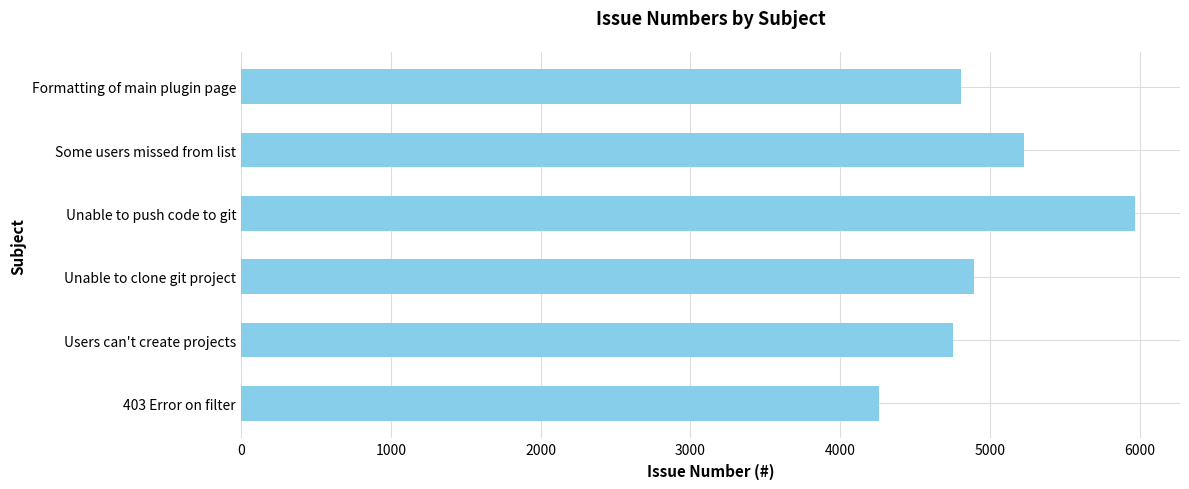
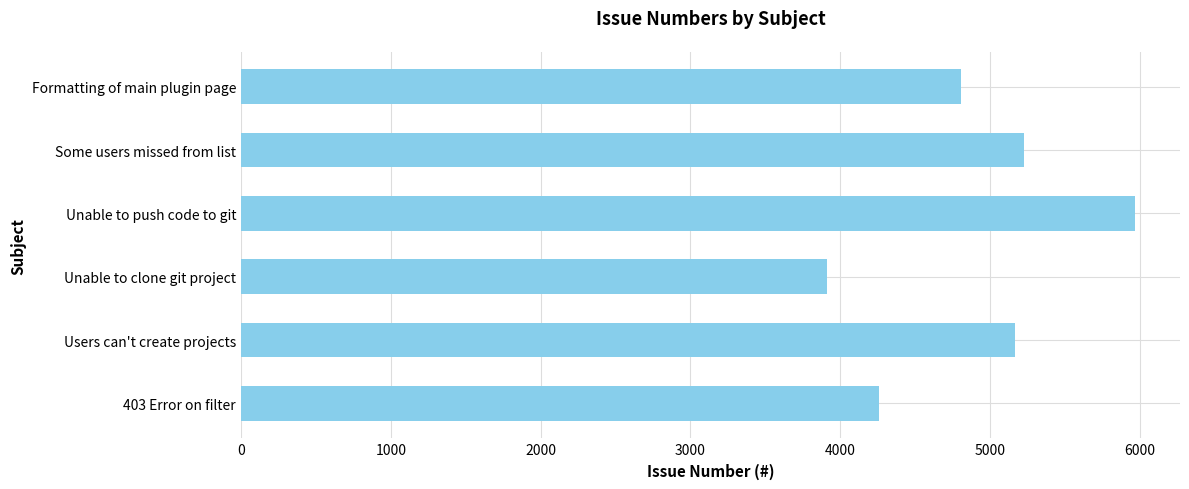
Unable to clone git project: 4890 -> 3910
Users can't create projects: 4760 -> 5170
